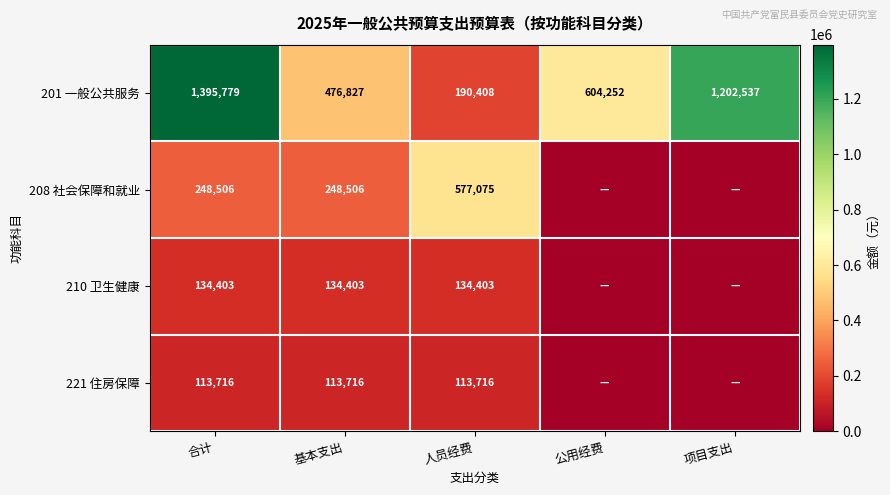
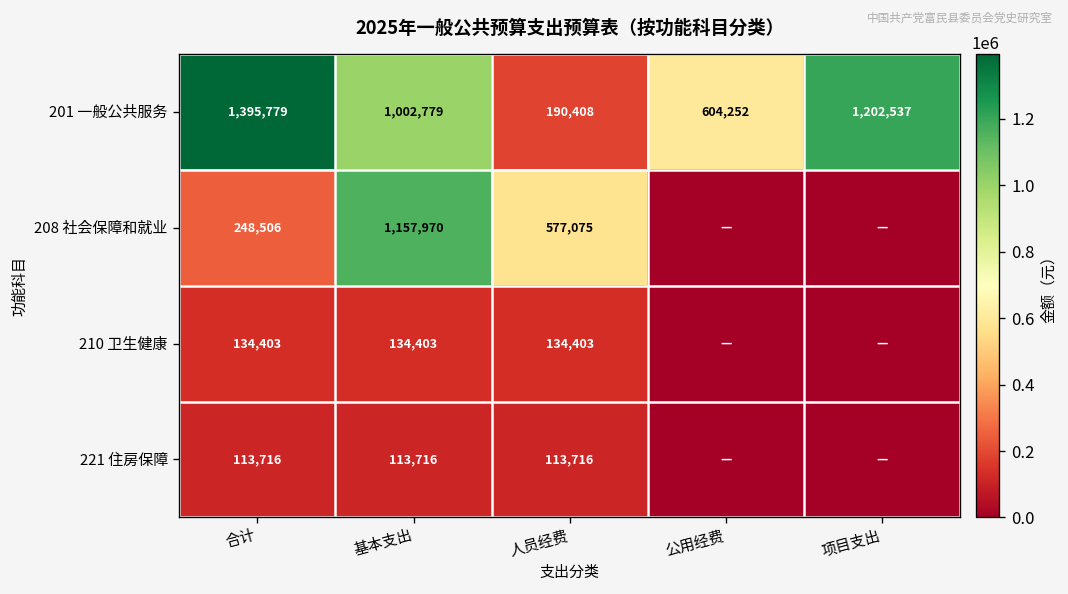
201 一般公共服务, 基本支出: 476,827 -> 1,002,779
208 社会保障和就业, 基本支出: 248,506 -> 1,157,970
